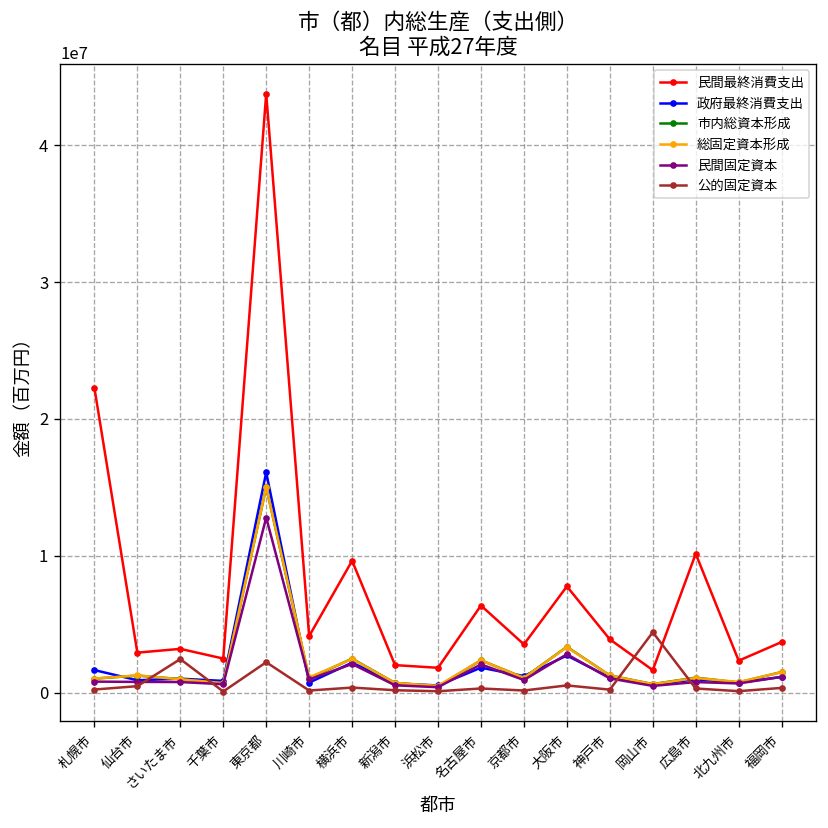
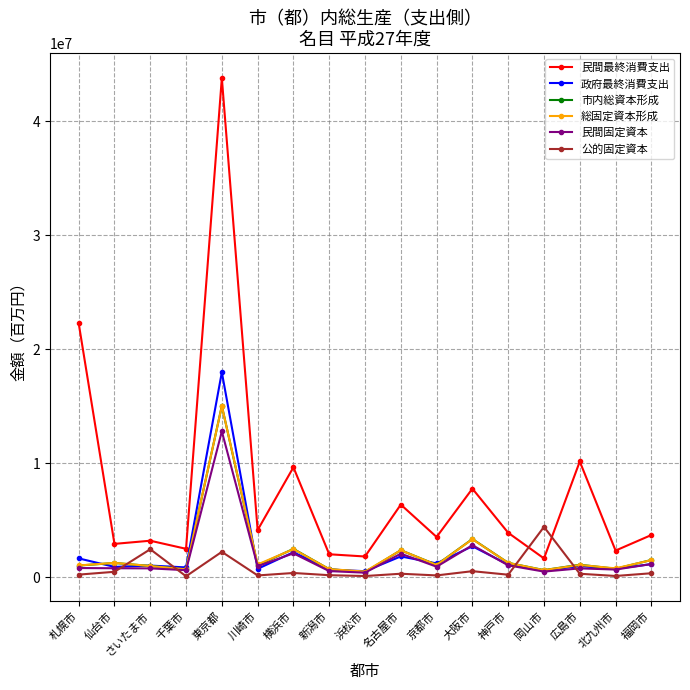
政府最終消費支出, 東京都: 16100000 -> 18000000
